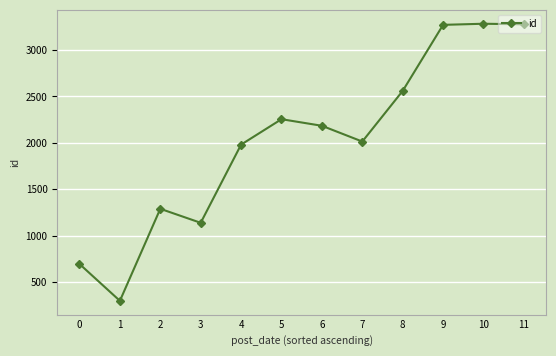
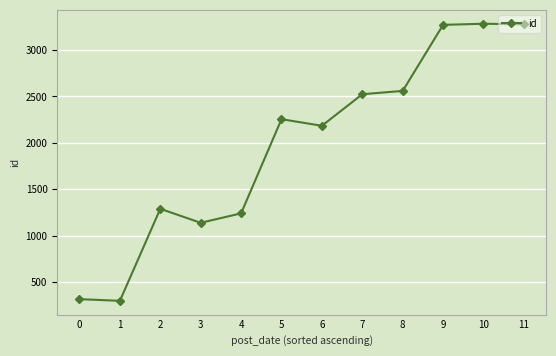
0: 700 -> 300
4: 2000 -> 1200
7: 2000 -> 2500
